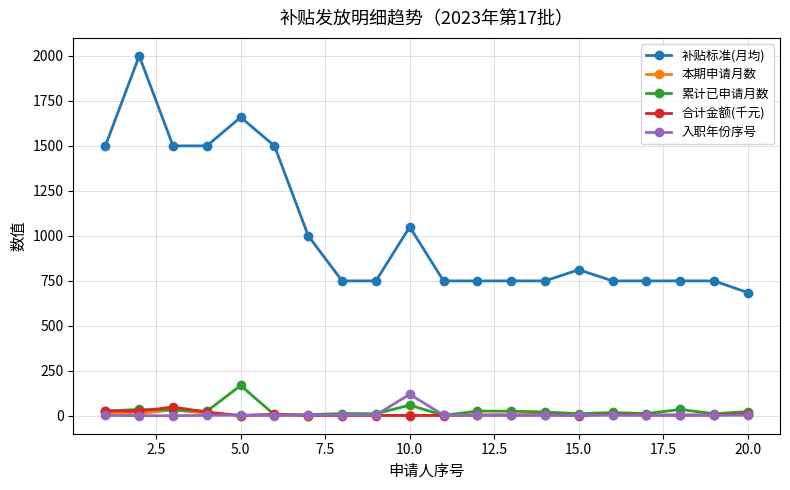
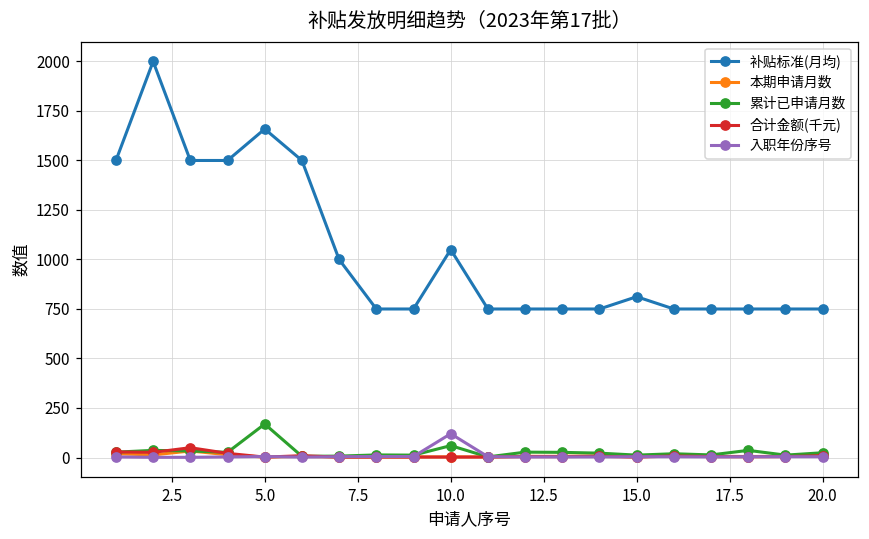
补贴标准(月均), 20.0: 690 -> 750
